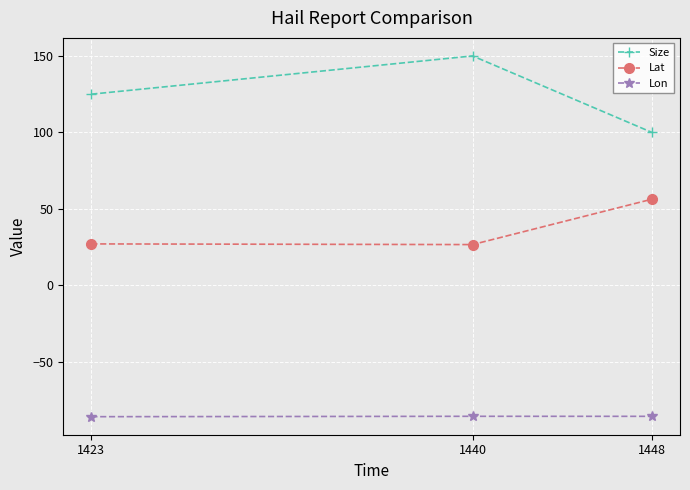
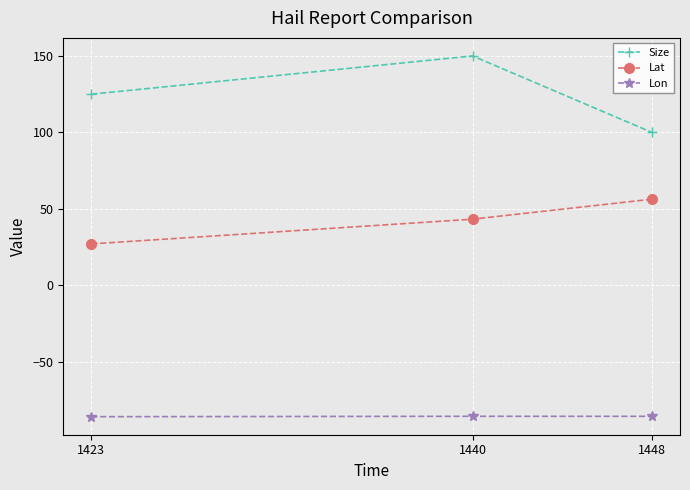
Lat, 1440: 27 -> 43
